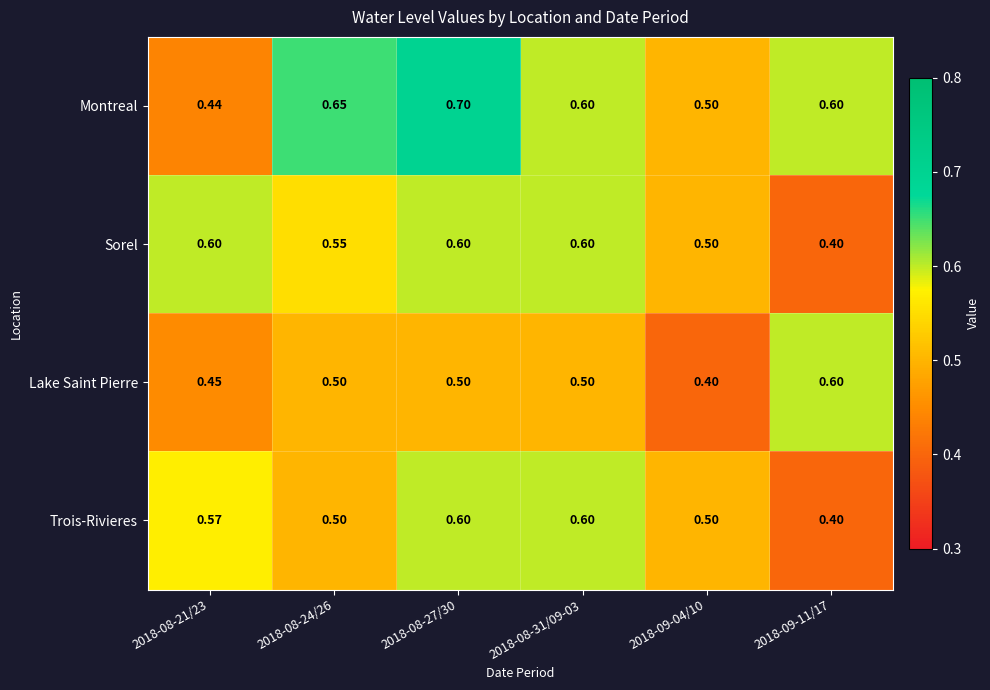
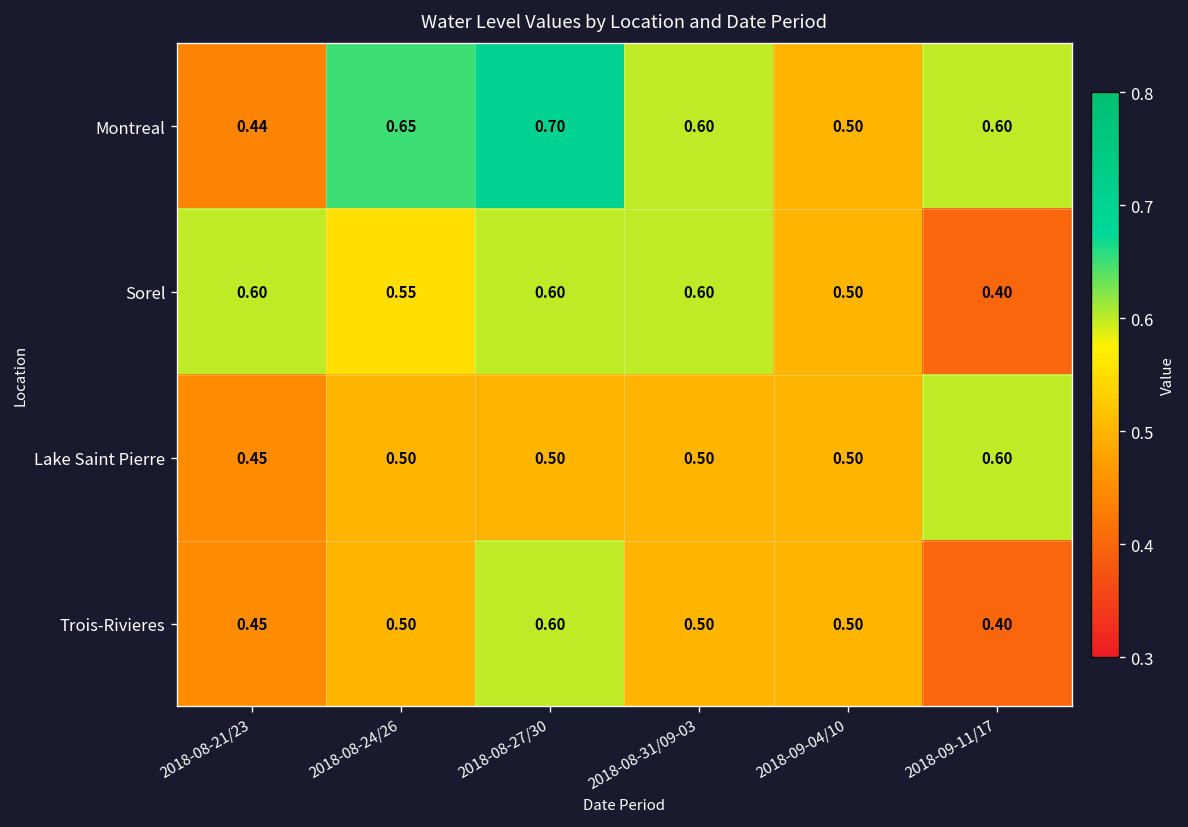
Lake Saint Pierre, 2018-09-04/10: 0.40 -> 0.50
Trois-Rivieres, 2018-08-21/23: 0.57 -> 0.45
Trois-Rivieres, 2018-08-31/09-03: 0.60 -> 0.50
